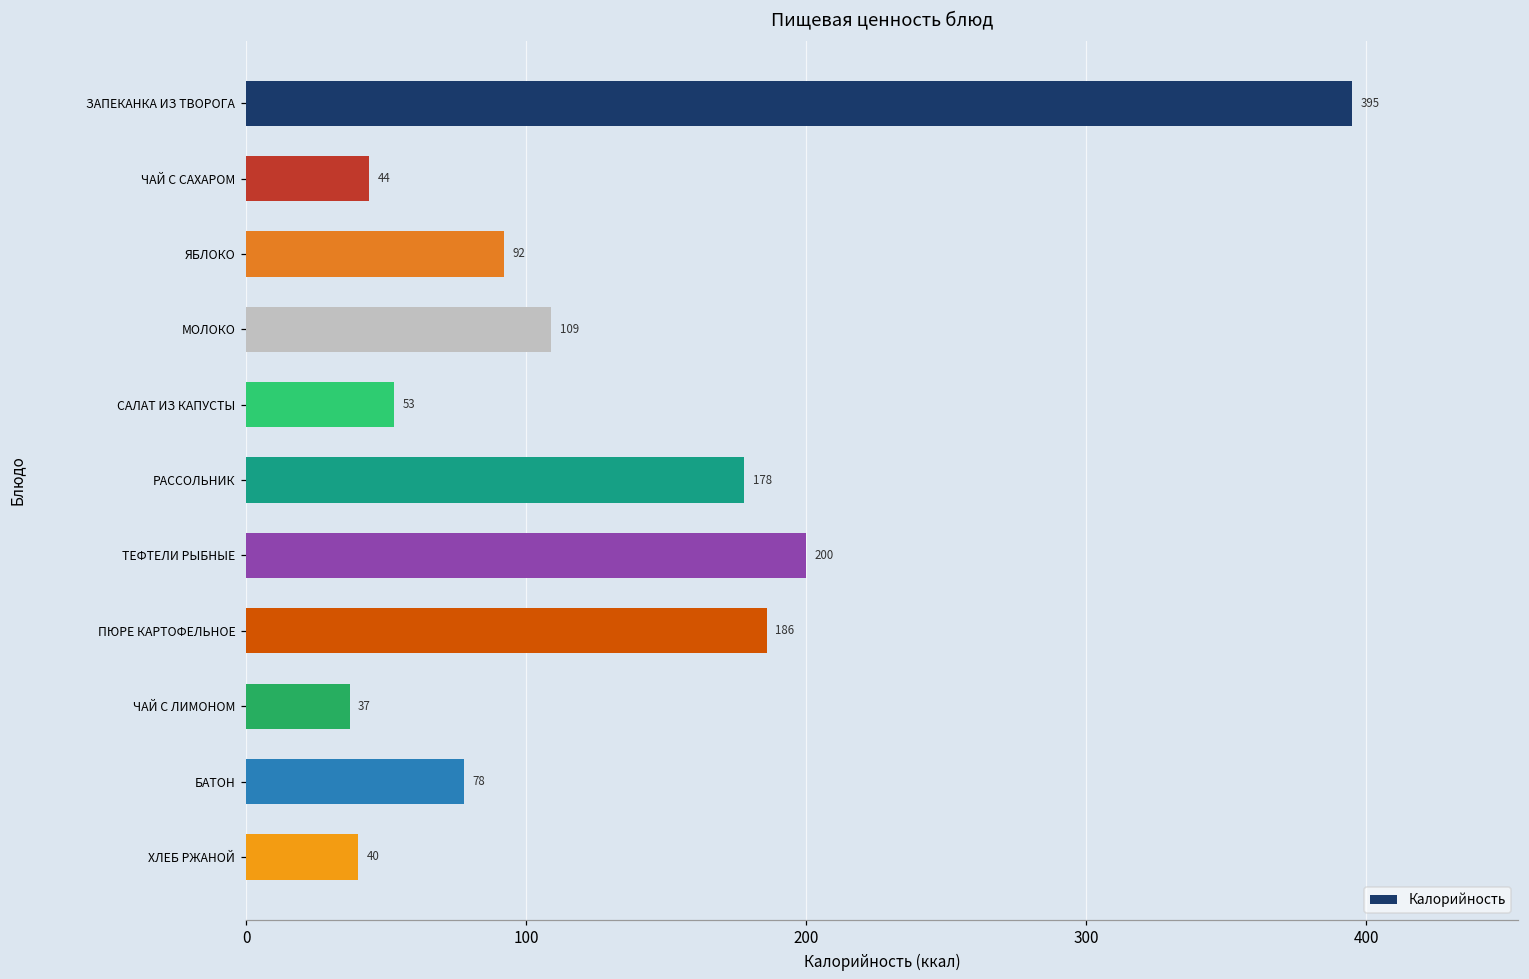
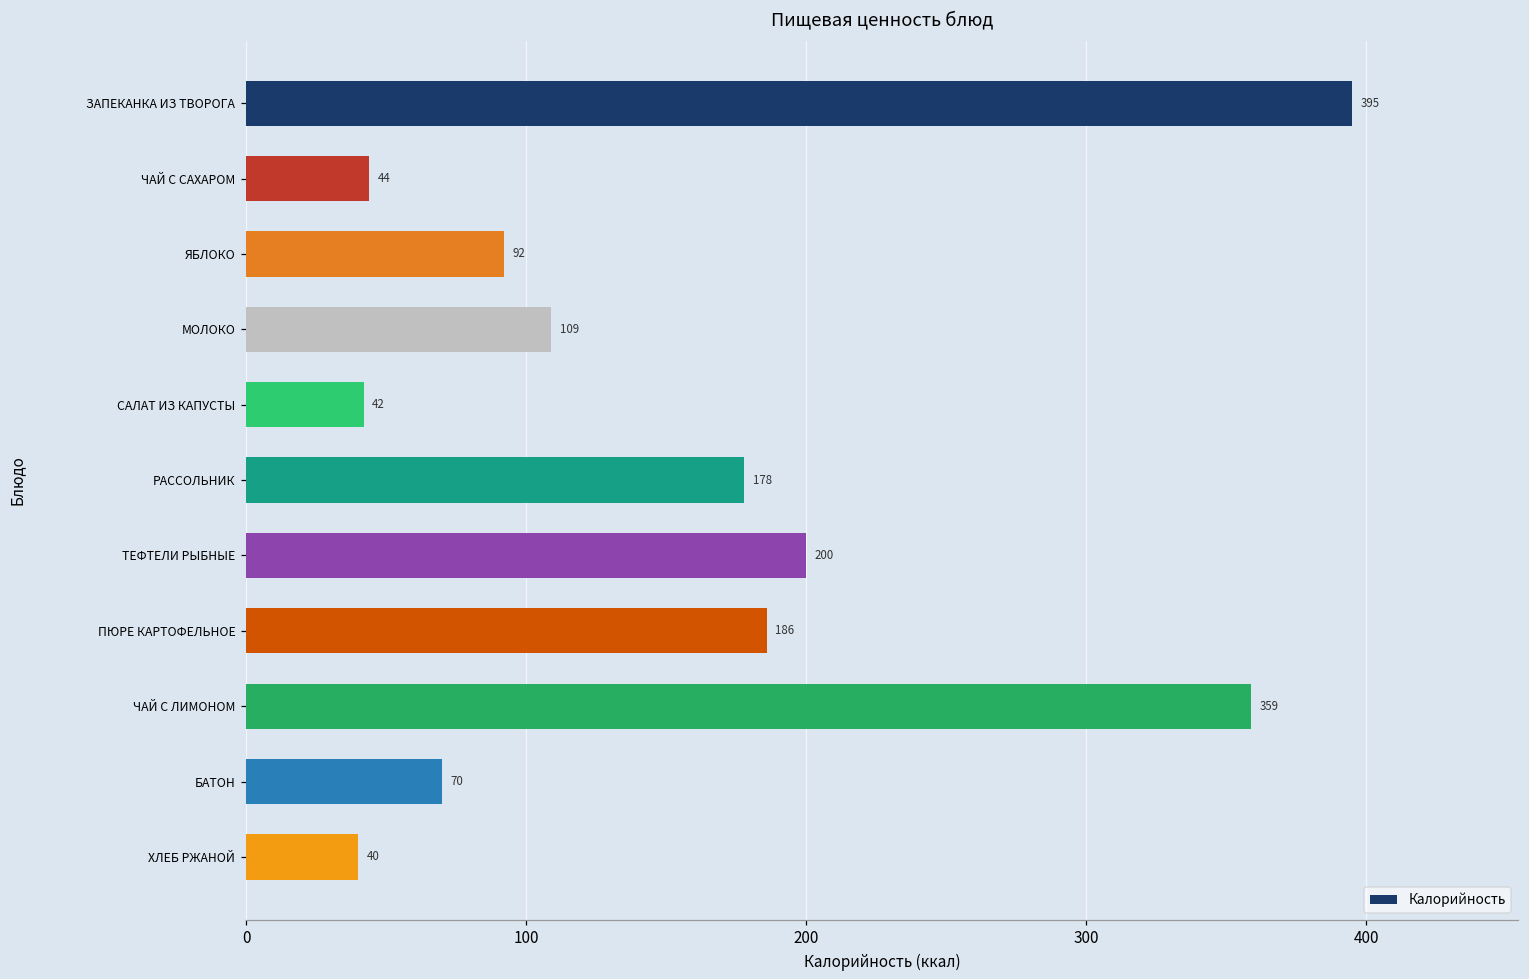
САЛАТ ИЗ КАПУСТЫ: 53 -> 42
ЧАЙ С ЛИМОНОМ: 37 -> 359
БАТОН: 78 -> 70
